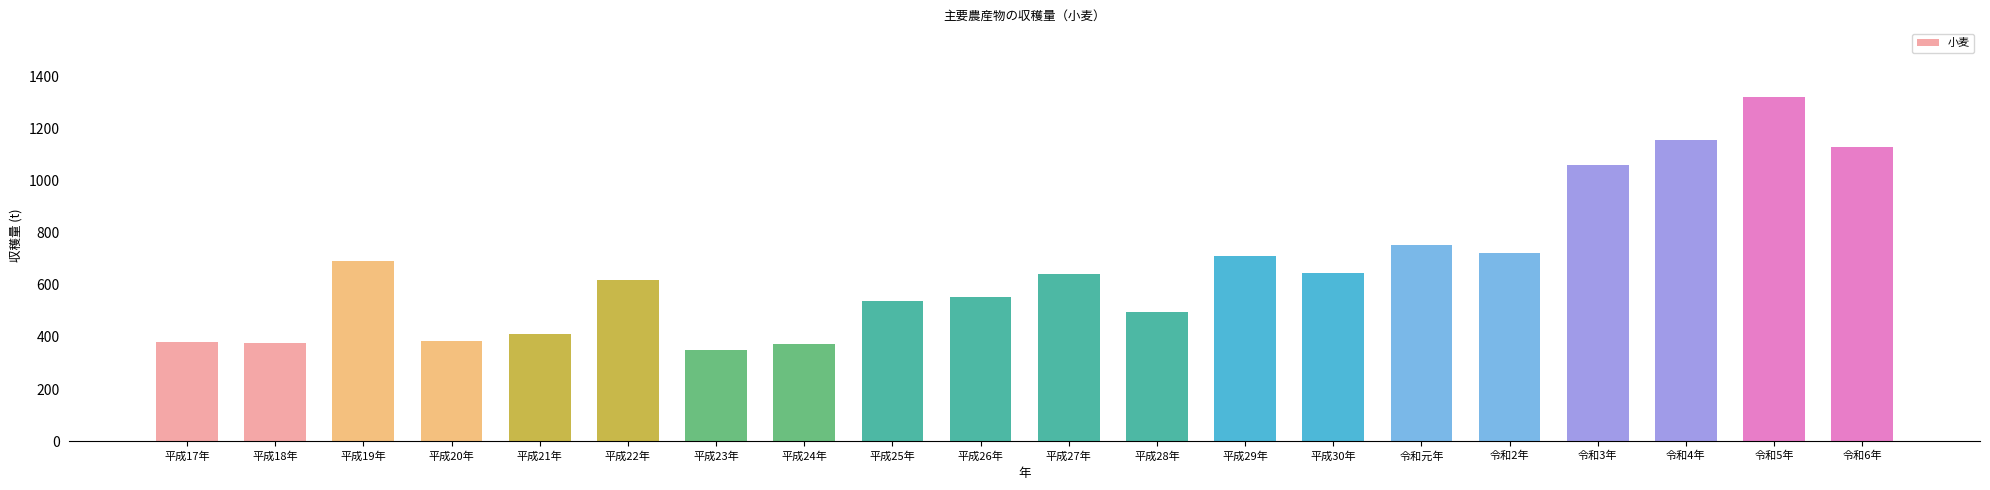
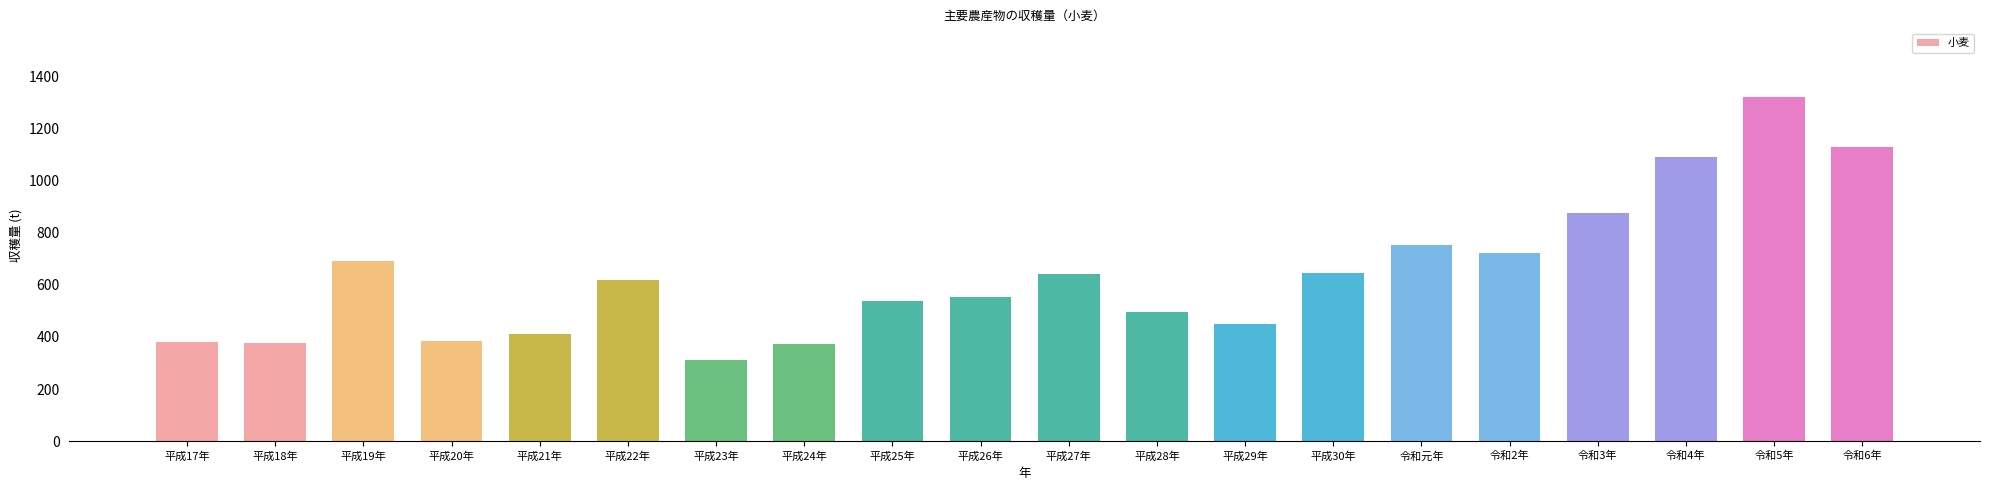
平成23年: 350 -> 310
平成29年: 710 -> 450
令和3年: 1060 -> 870
令和4年: 1150 -> 1090
